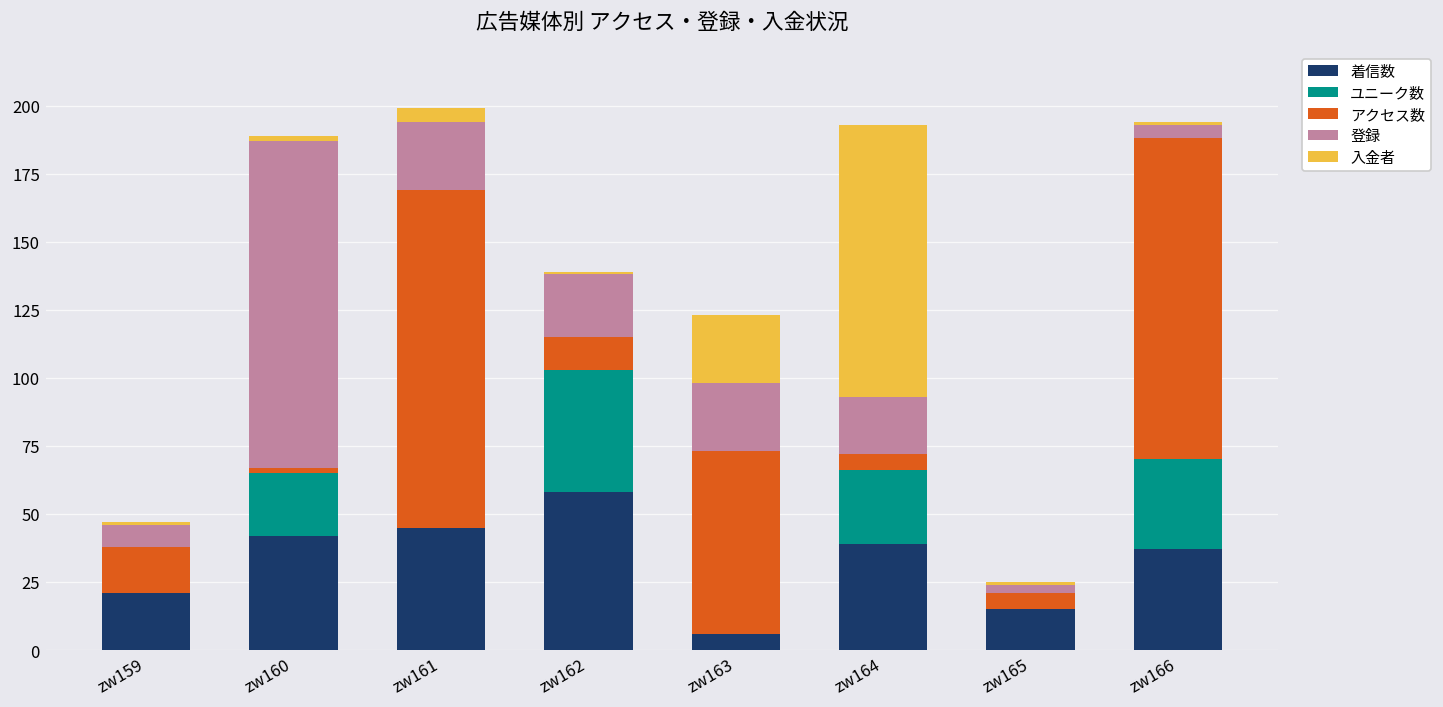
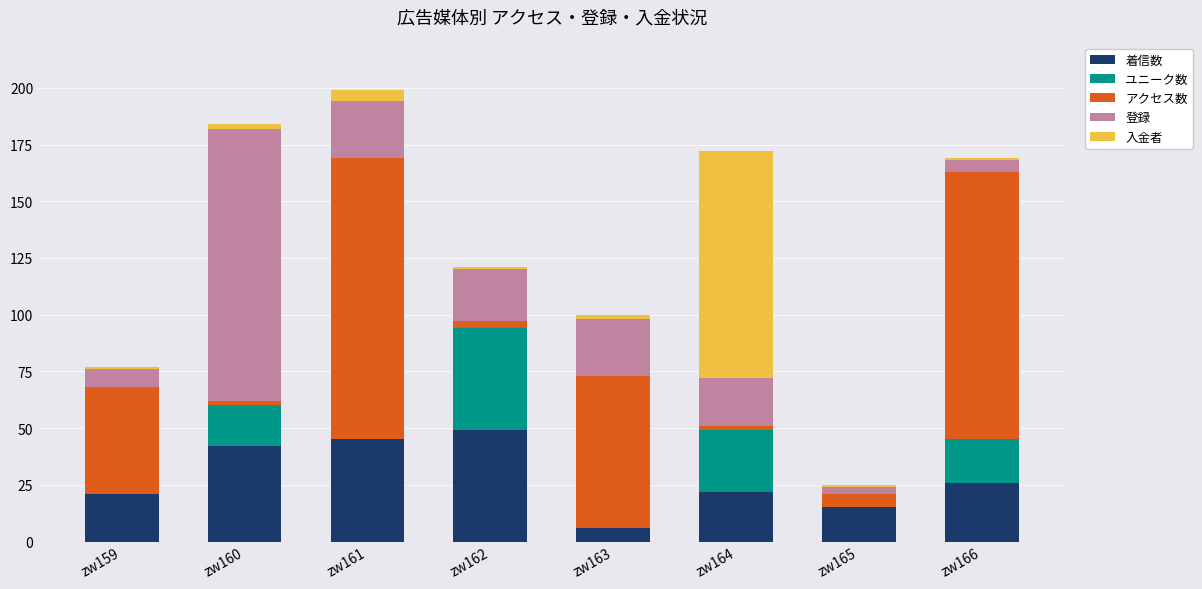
アクセス数, zw159: 17 -> 47
ユニーク数, zw160: 23 -> 18
着信数, zw162: 58 -> 49
アクセス数, zw162: 12 -> 3
入金者, zw163: 25 -> 2
着信数, zw164: 39 -> 22
アクセス数, zw164: 6 -> 2
着信数, zw166: 37 -> 26
ユニーク数, zw166: 33 -> 19
